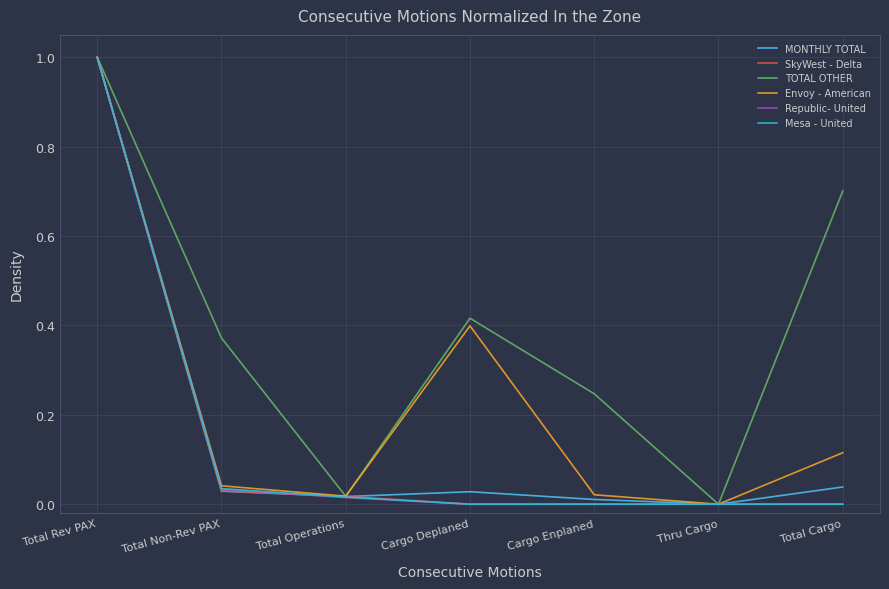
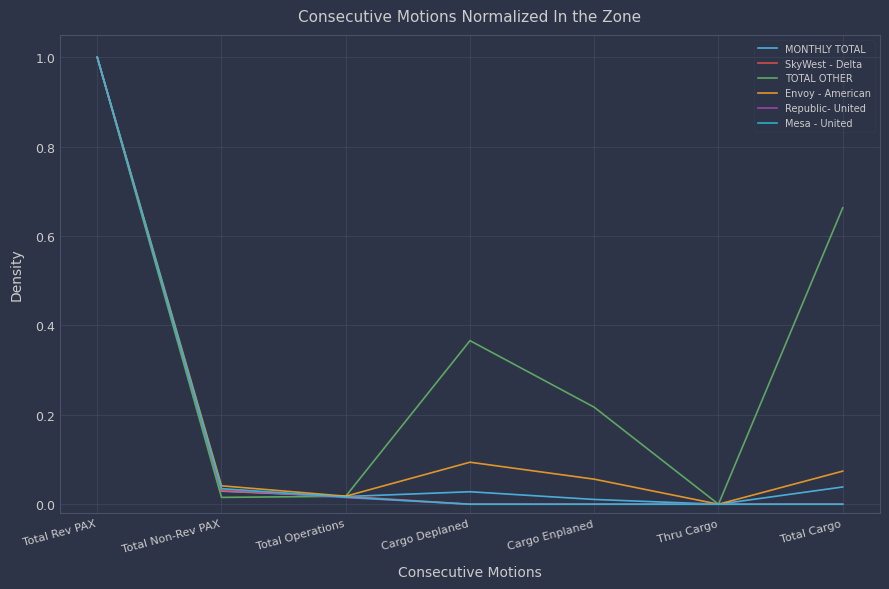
TOTAL OTHER, Total Non-Rev PAX: 0.37 -> 0.02
TOTAL OTHER, Cargo Deplaned: 0.42 -> 0.37
Envoy - American, Cargo Deplaned: 0.40 -> 0.09
TOTAL OTHER, Cargo Enplaned: 0.25 -> 0.22
Envoy - American, Cargo Enplaned: 0.02 -> 0.06
TOTAL OTHER, Total Cargo: 0.70 -> 0.66
Envoy - American, Total Cargo: 0.12 -> 0.07
